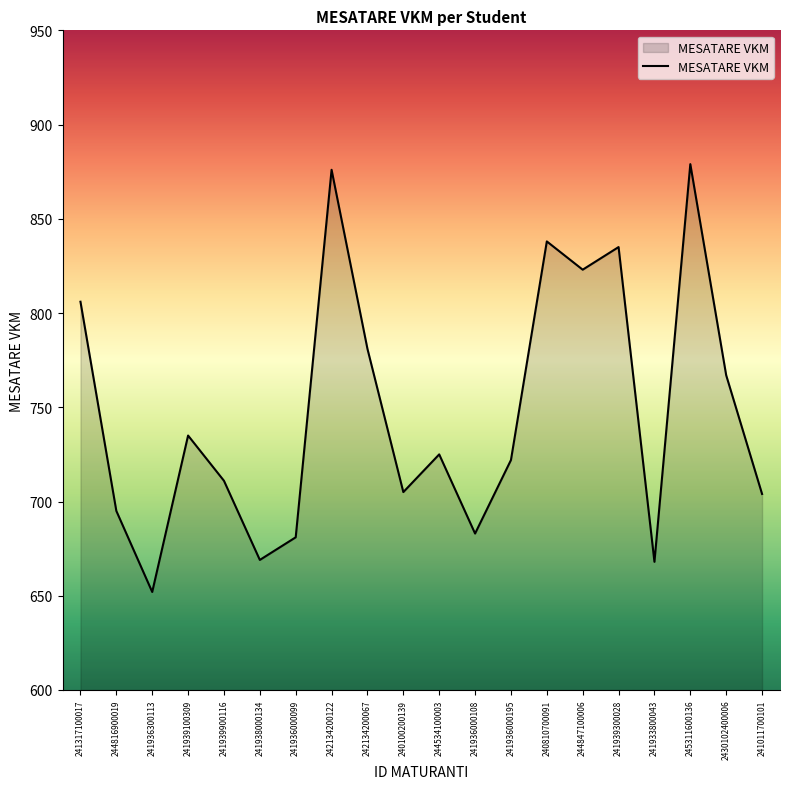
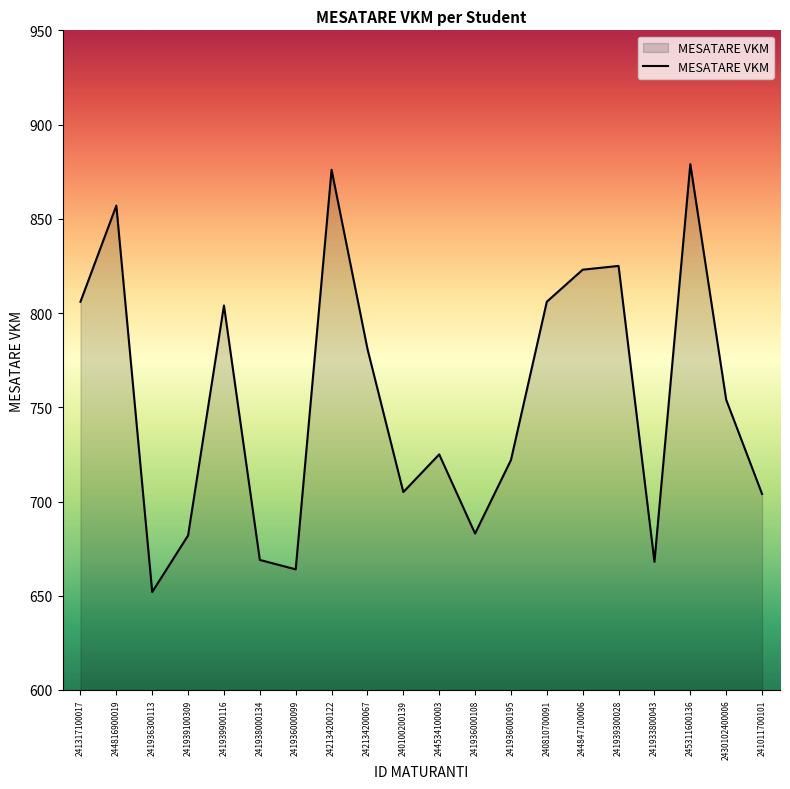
244816900019: 695 -> 857
241939100309: 735 -> 682
241939900116: 711 -> 804
241936000099: 681 -> 664
240810700091: 838 -> 806
241939300028: 835 -> 825
2430102400006: 767 -> 754
